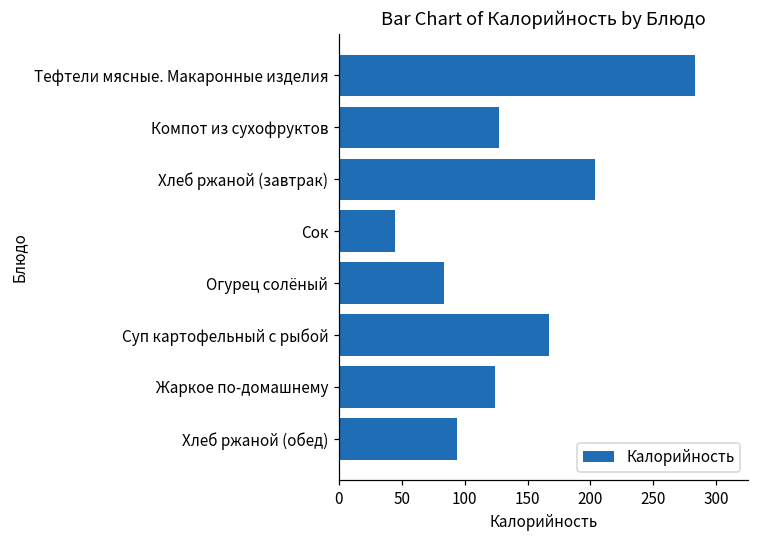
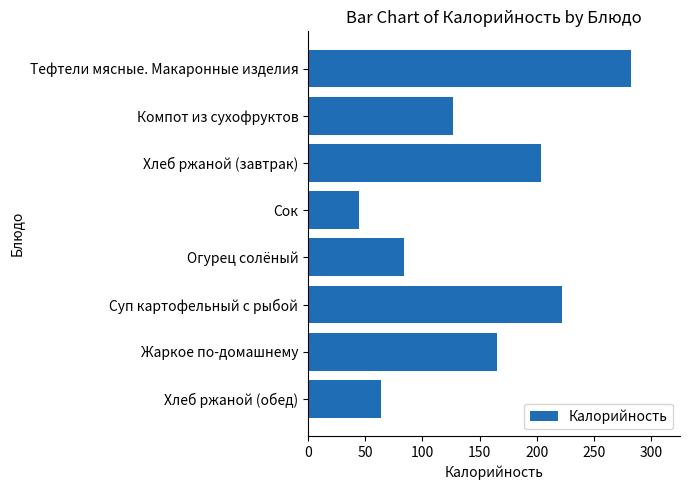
Суп картофельный с рыбой: 167 -> 222
Жаркое по-домашнему: 124 -> 166
Хлеб ржаной (обед): 94 -> 64
